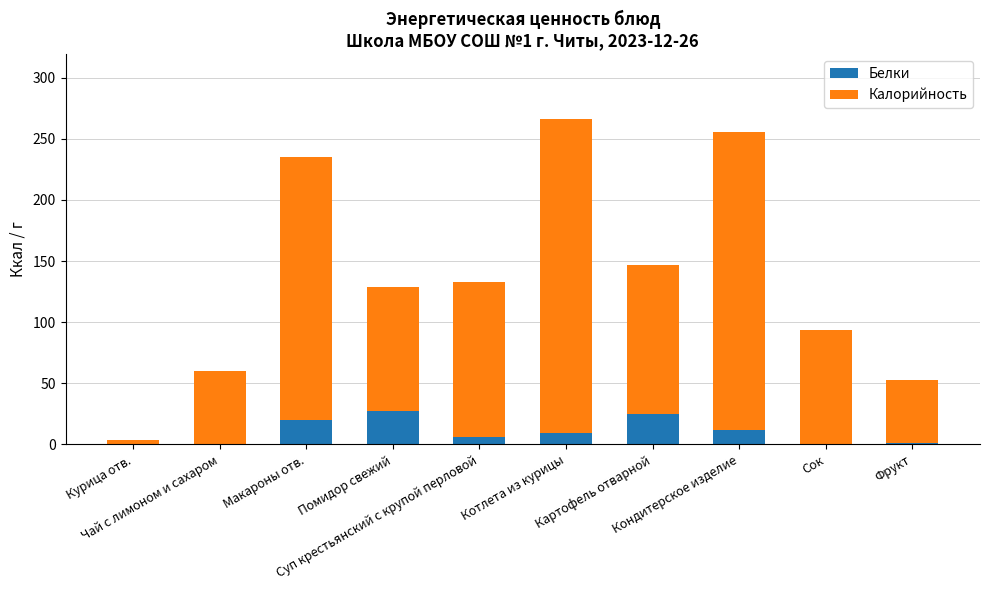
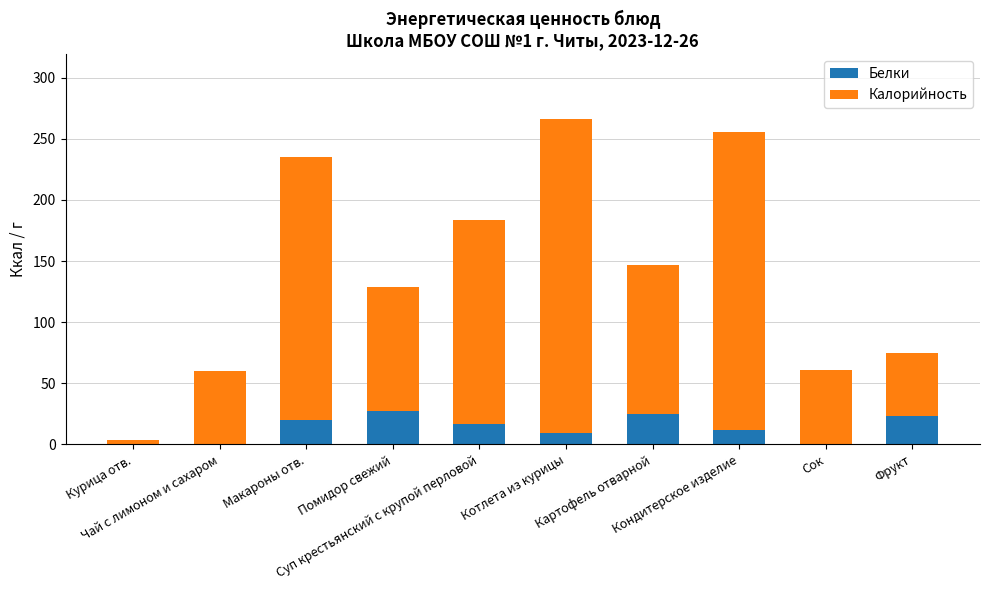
Белки, Суп крестьянский с крупой перловой: 6 -> 17
Калорийность, Суп крестьянский с крупой перловой: 127 -> 167
Калорийность, Сок: 94 -> 61
Белки, Фрукт: 1 -> 23
